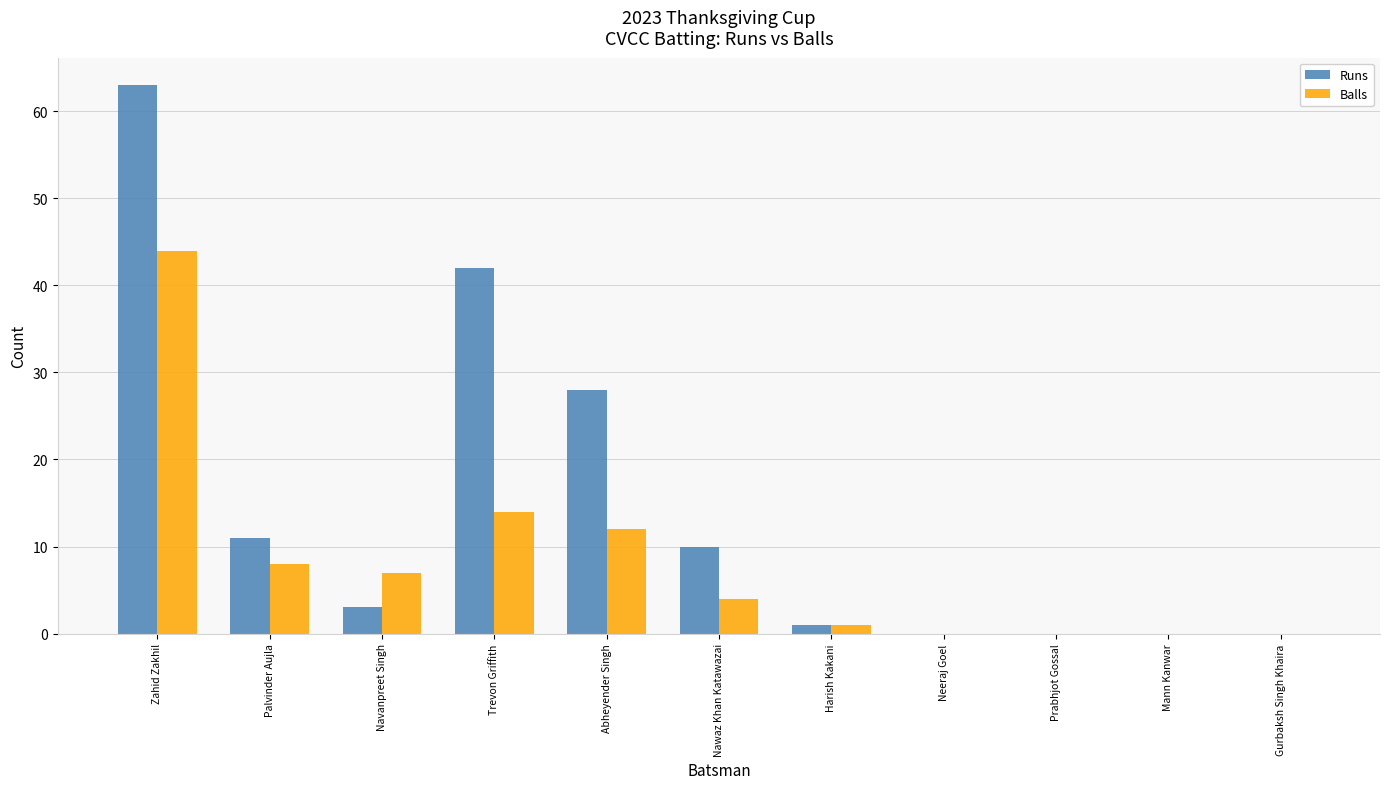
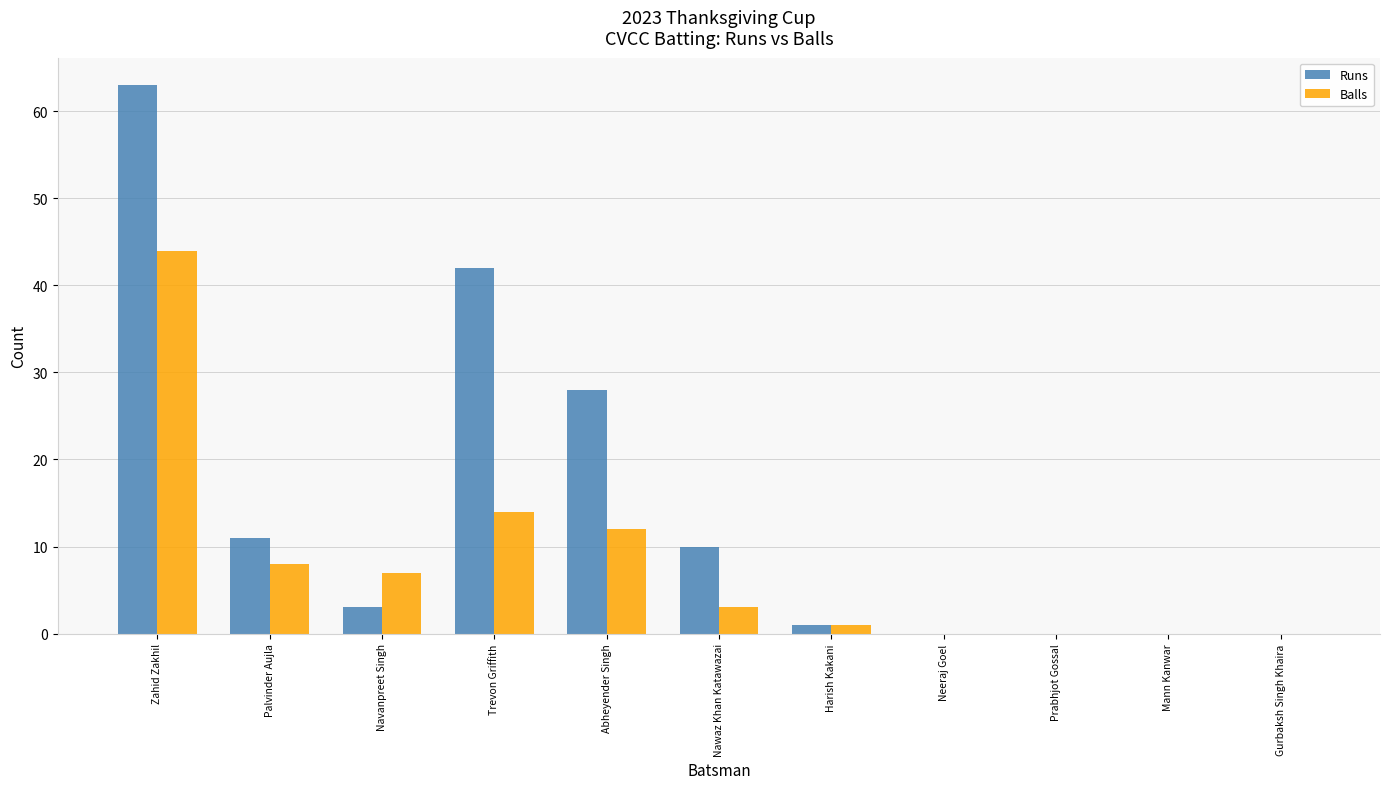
Balls, Nawaz Khan Katawazai: 4 -> 3
